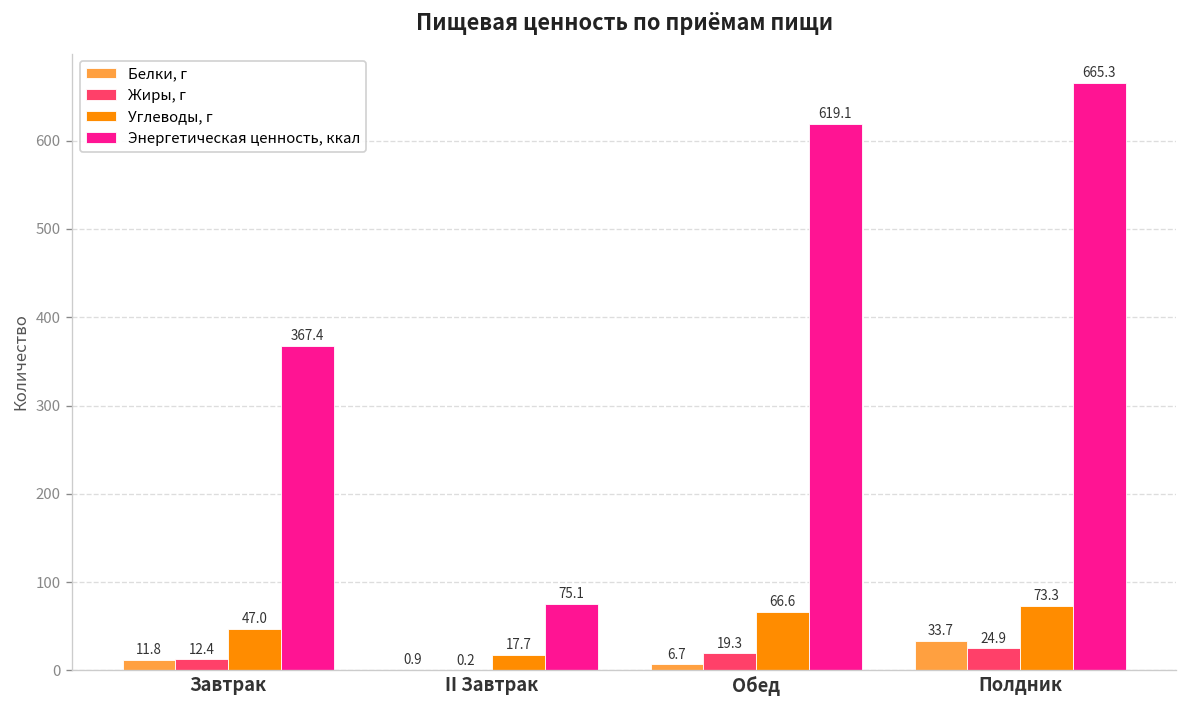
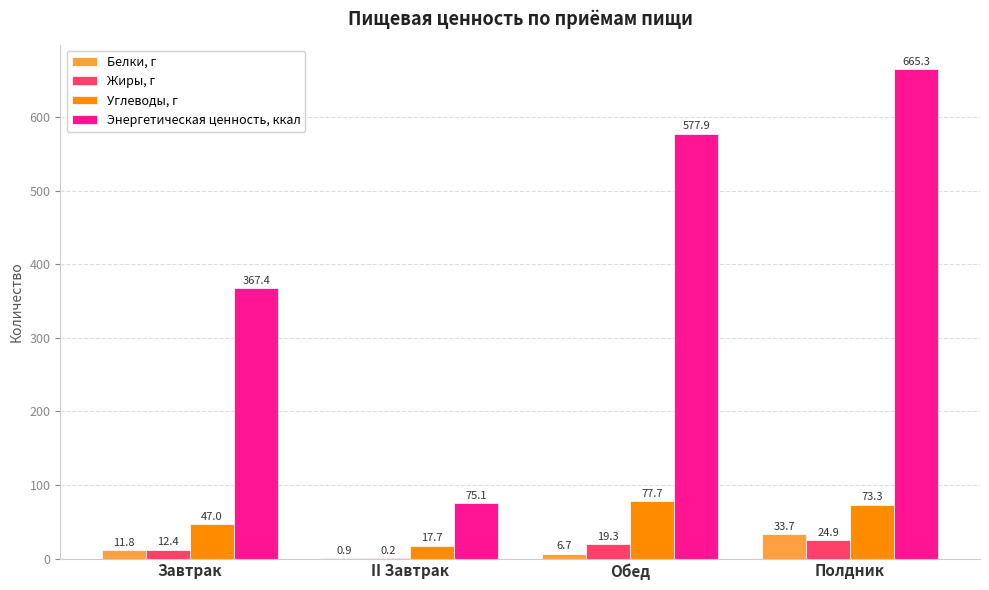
Углеводы, г, Обед: 66.6 -> 77.7
Энергетическая ценность, ккал, Обед: 619.1 -> 577.9
